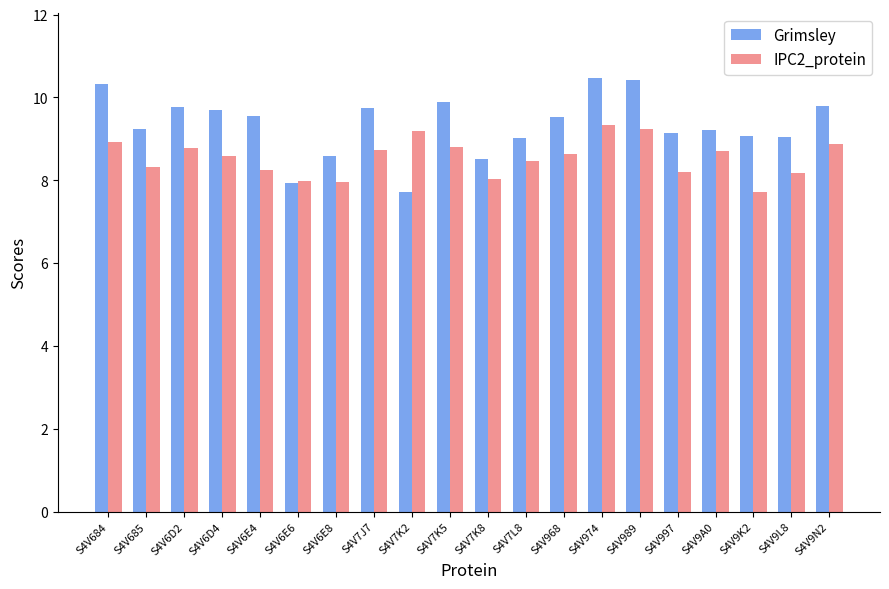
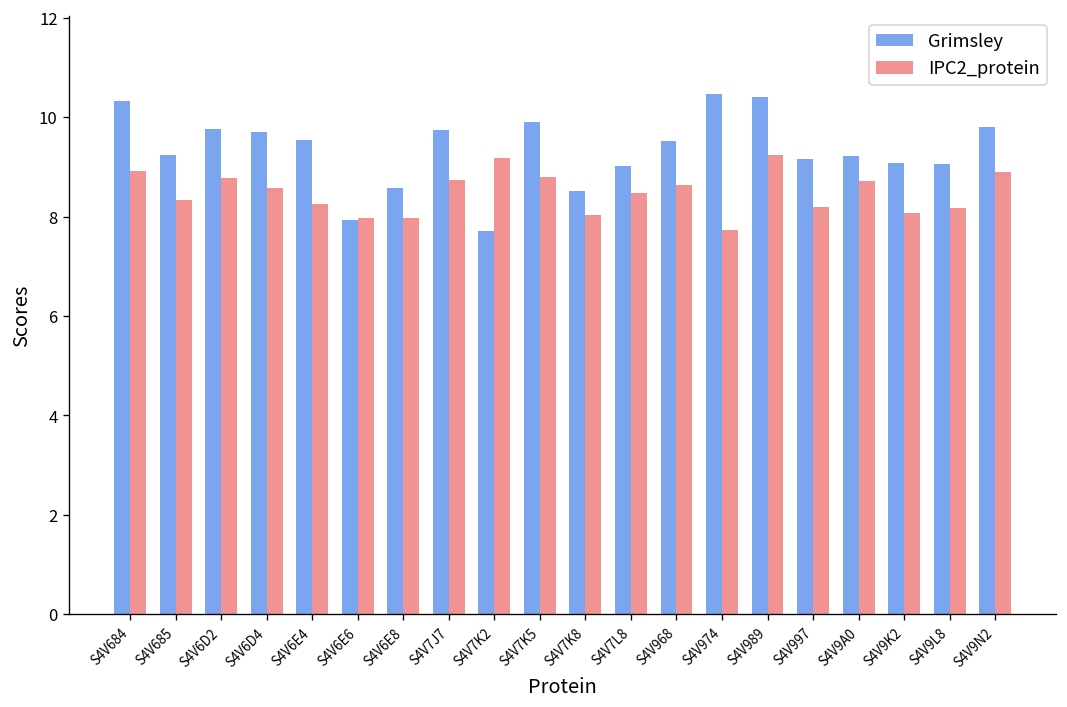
IPC2_protein, S4V974: 9.3 -> 7.7
IPC2_protein, S4V9K2: 7.7 -> 8.1
